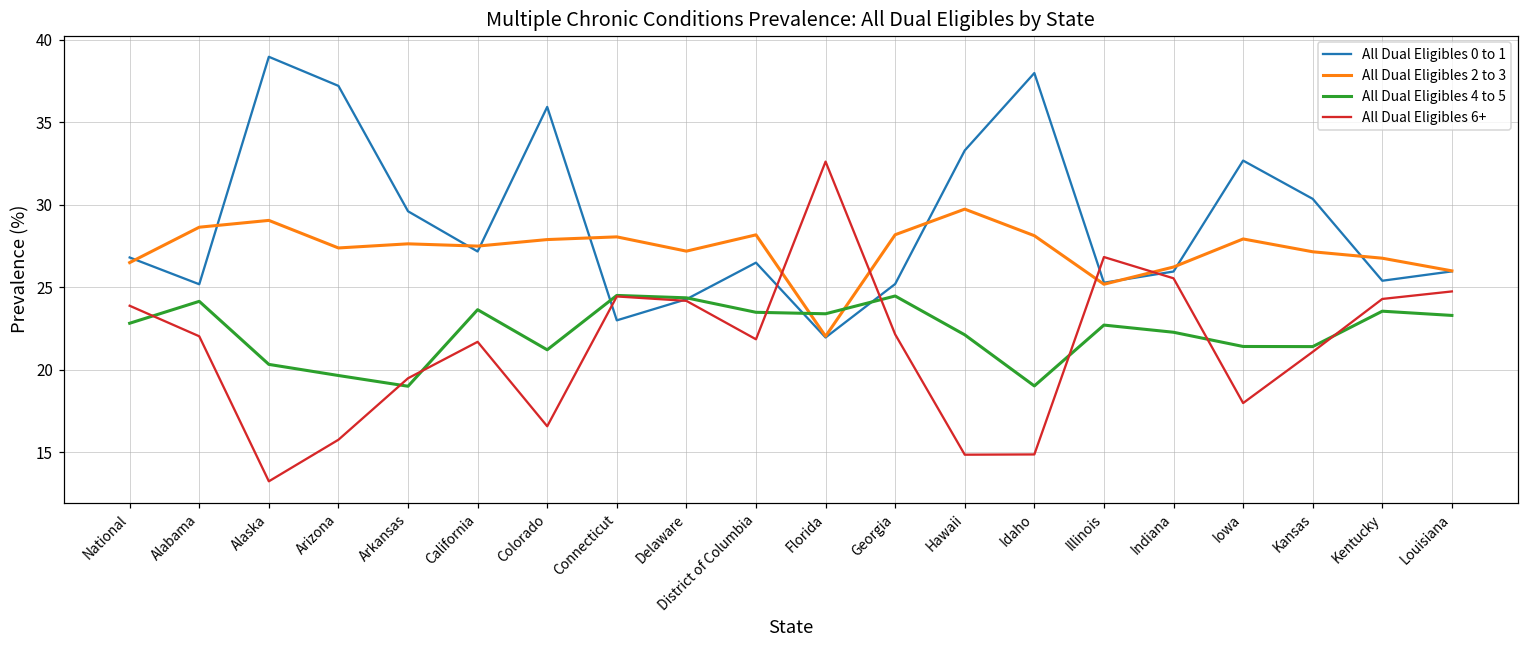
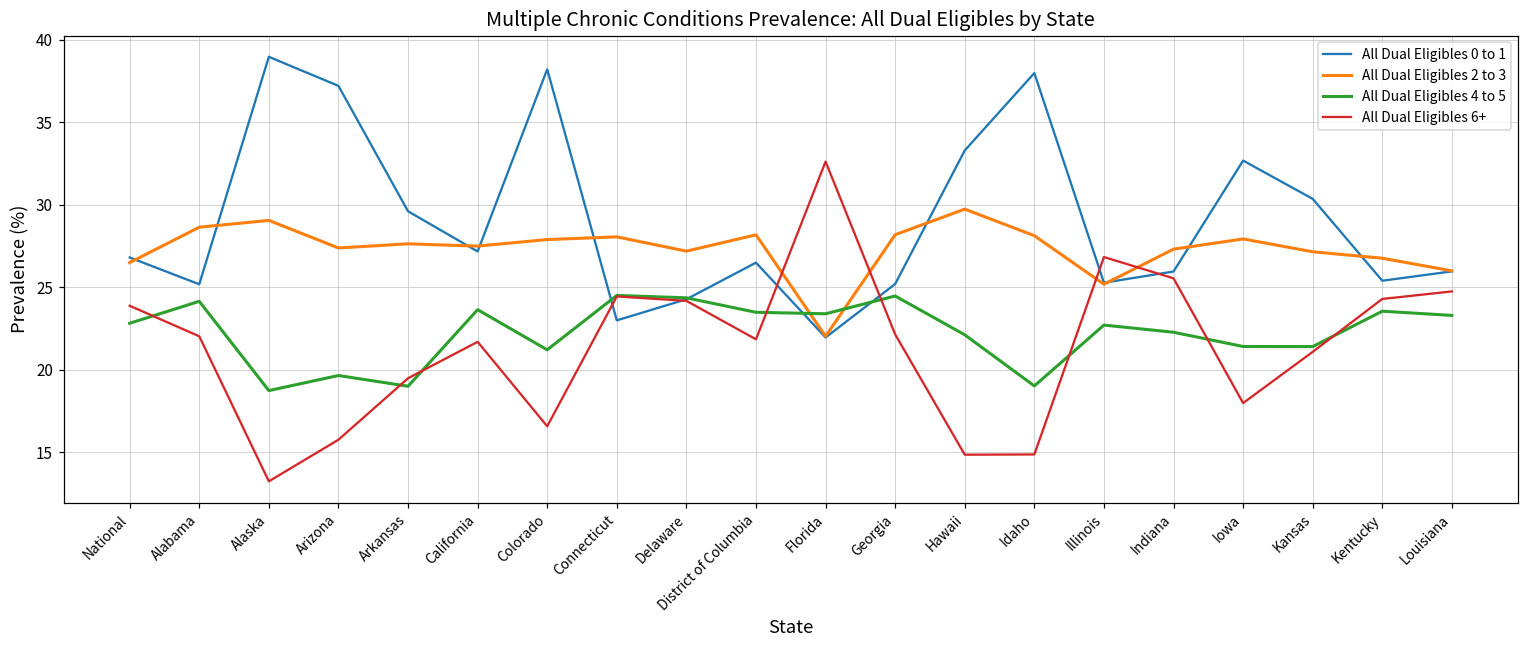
All Dual Eligibles 4 to 5, Alaska: 20.3 -> 18.7
All Dual Eligibles 0 to 1, Colorado: 35.9 -> 38.2
All Dual Eligibles 2 to 3, Indiana: 26.2 -> 27.3
